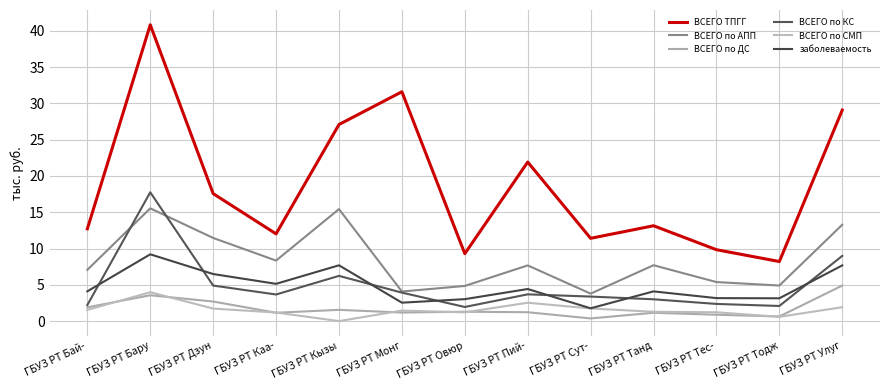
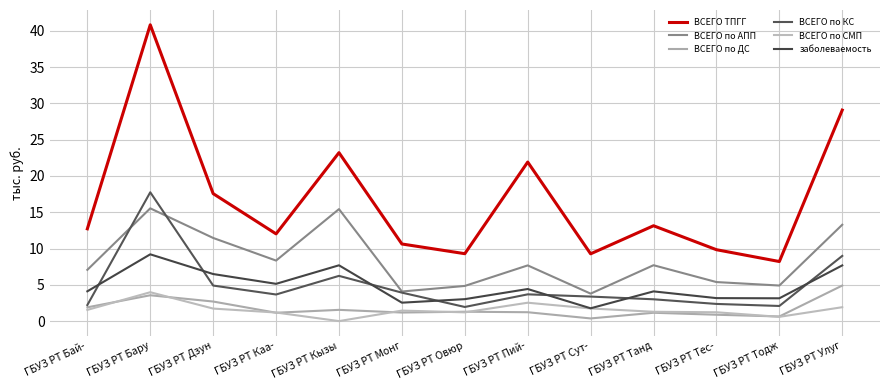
ВСЕГО ТПГГ, ГБУЗ РТ Кызы: 27 -> 23
ВСЕГО ТПГГ, ГБУЗ РТ Монг: 32 -> 11
ВСЕГО ТПГГ, ГБУЗ РТ Сут-: 11 -> 9
